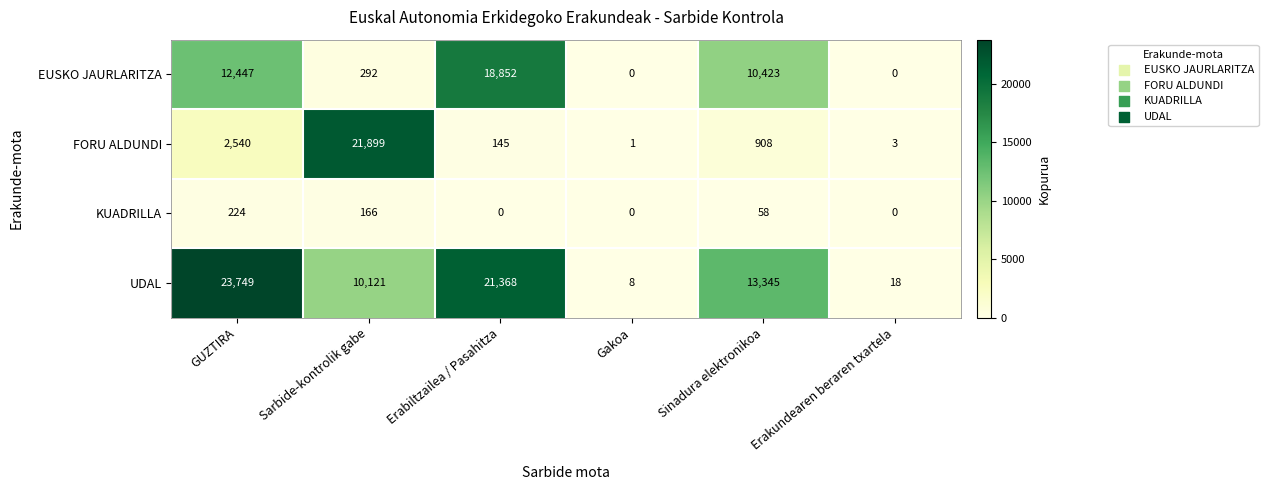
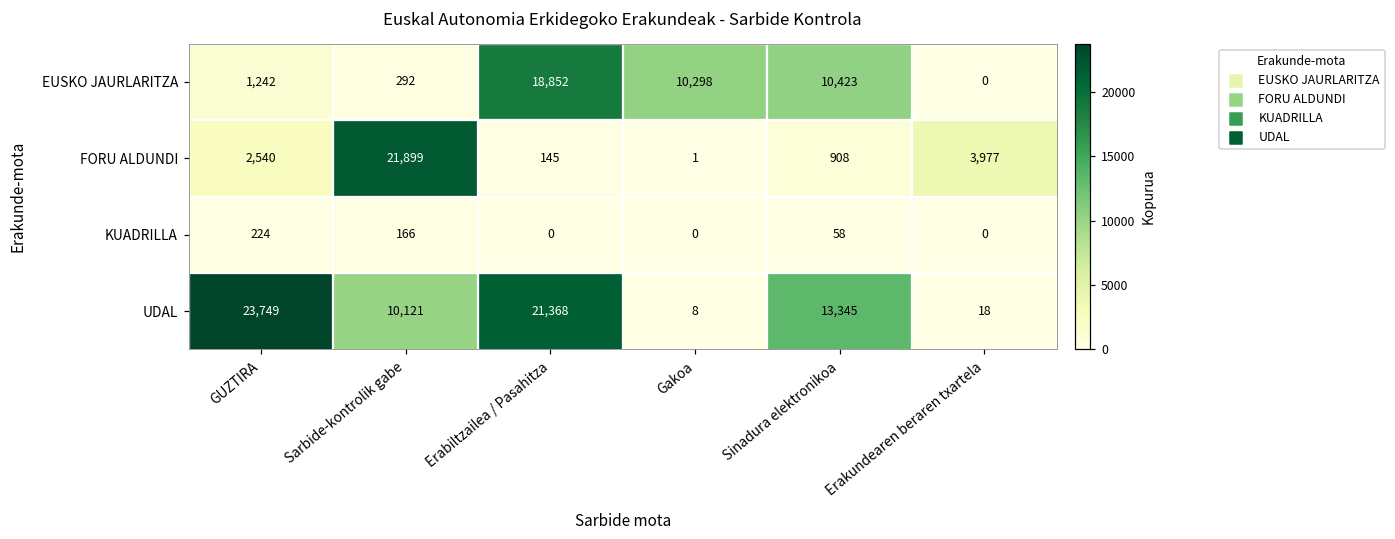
EUSKO JAURLARITZA, GUZTIRA: 12,447 -> 1,242
EUSKO JAURLARITZA, Gakoa: 0 -> 10,298
FORU ALDUNDI, Erakundearen beraren txartela: 3 -> 3,977
